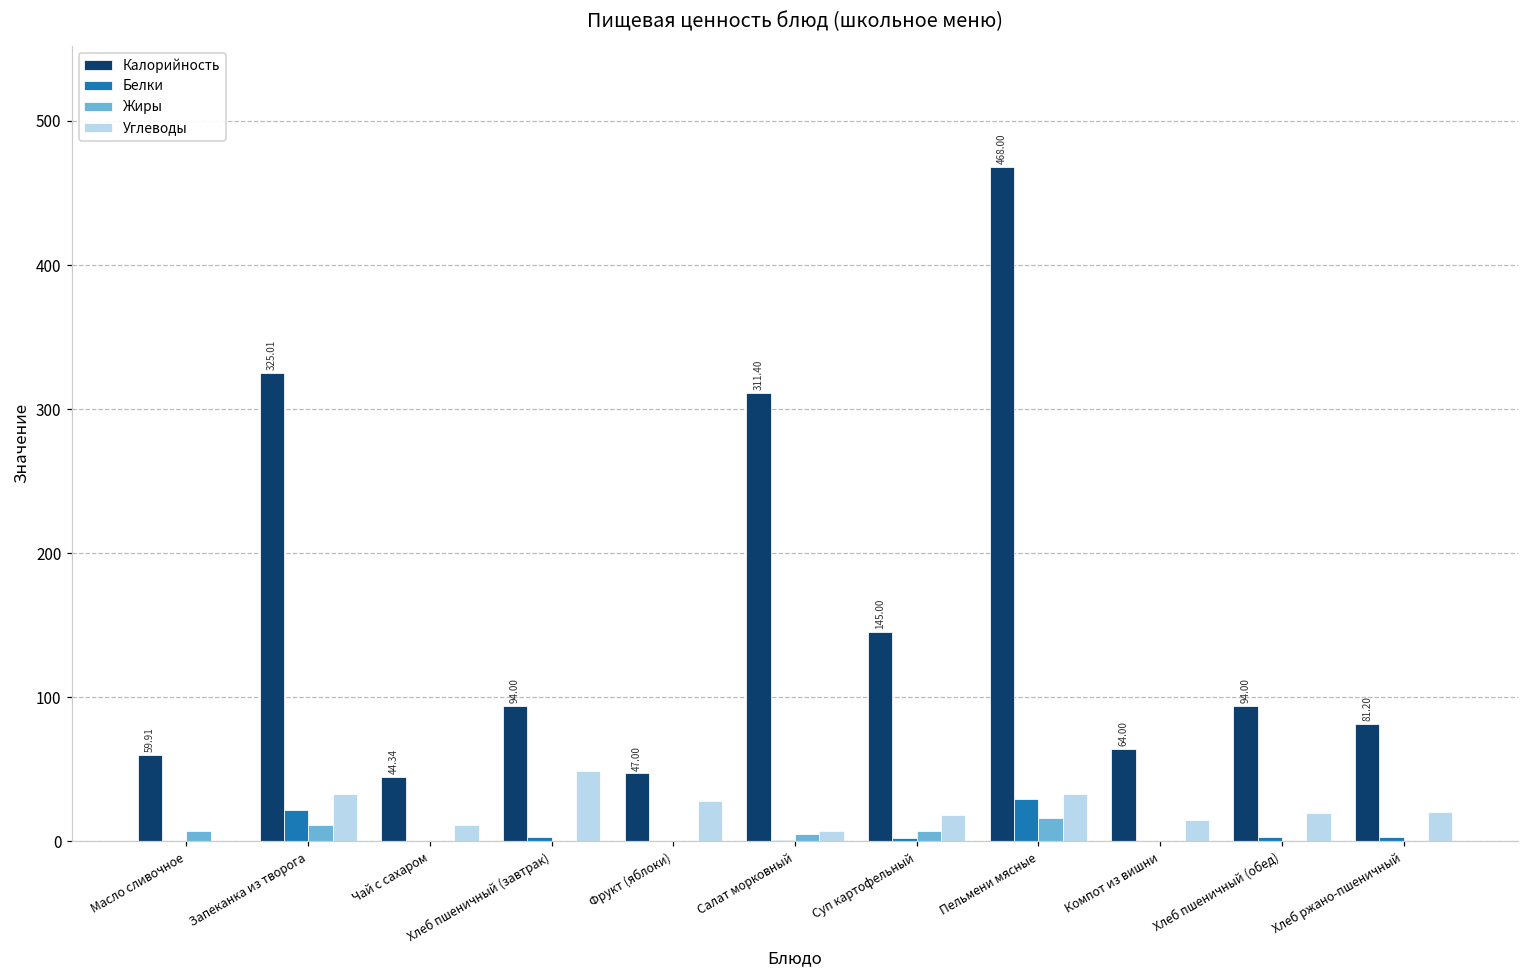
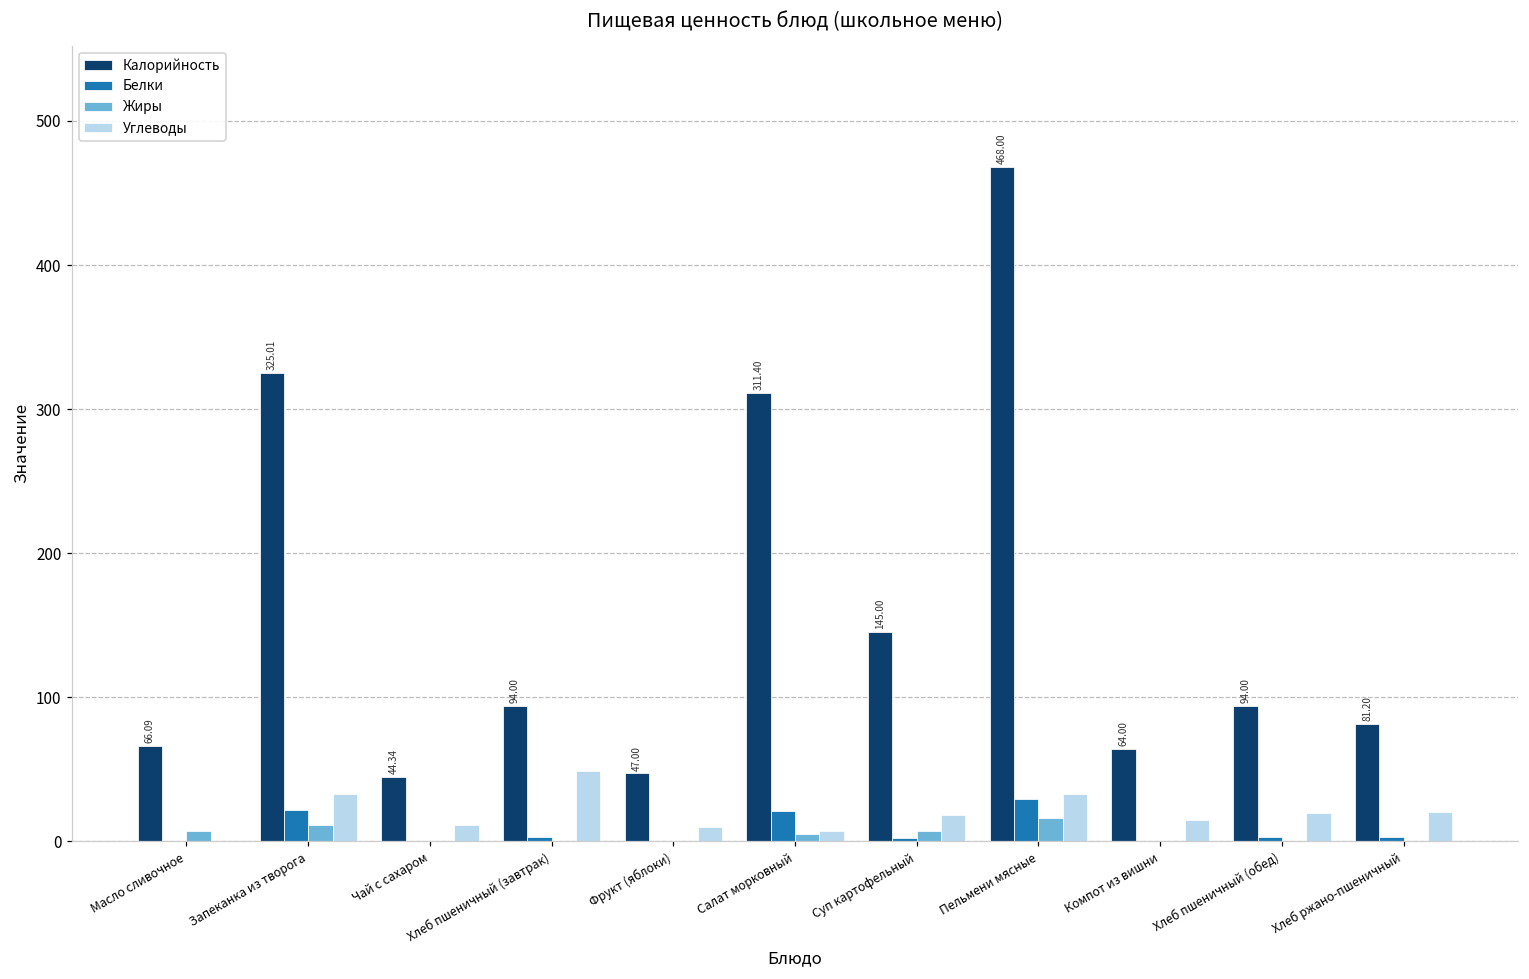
Калорийность, Масло сливочное: 59.91 -> 66.09
Углеводы, Фрукт (яблоки): 28 -> 10
Белки, Салат морковный: 1 -> 21
